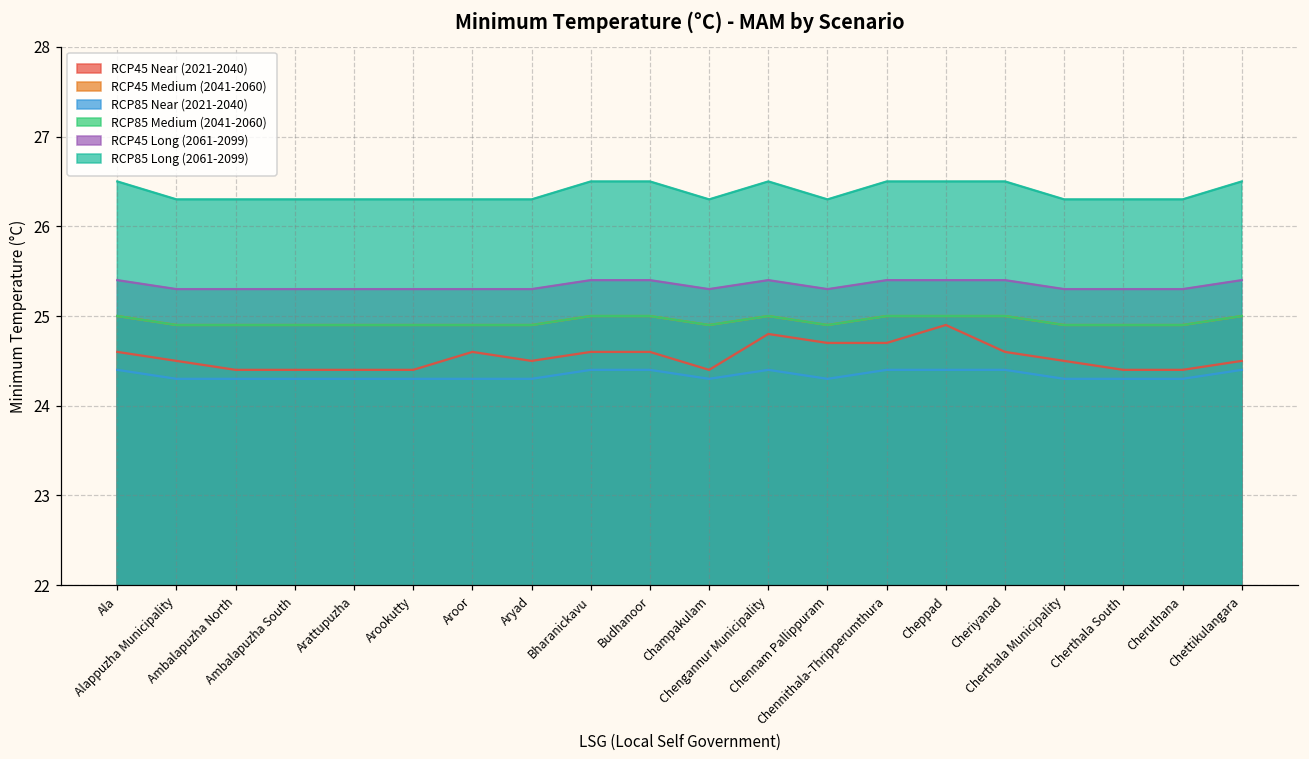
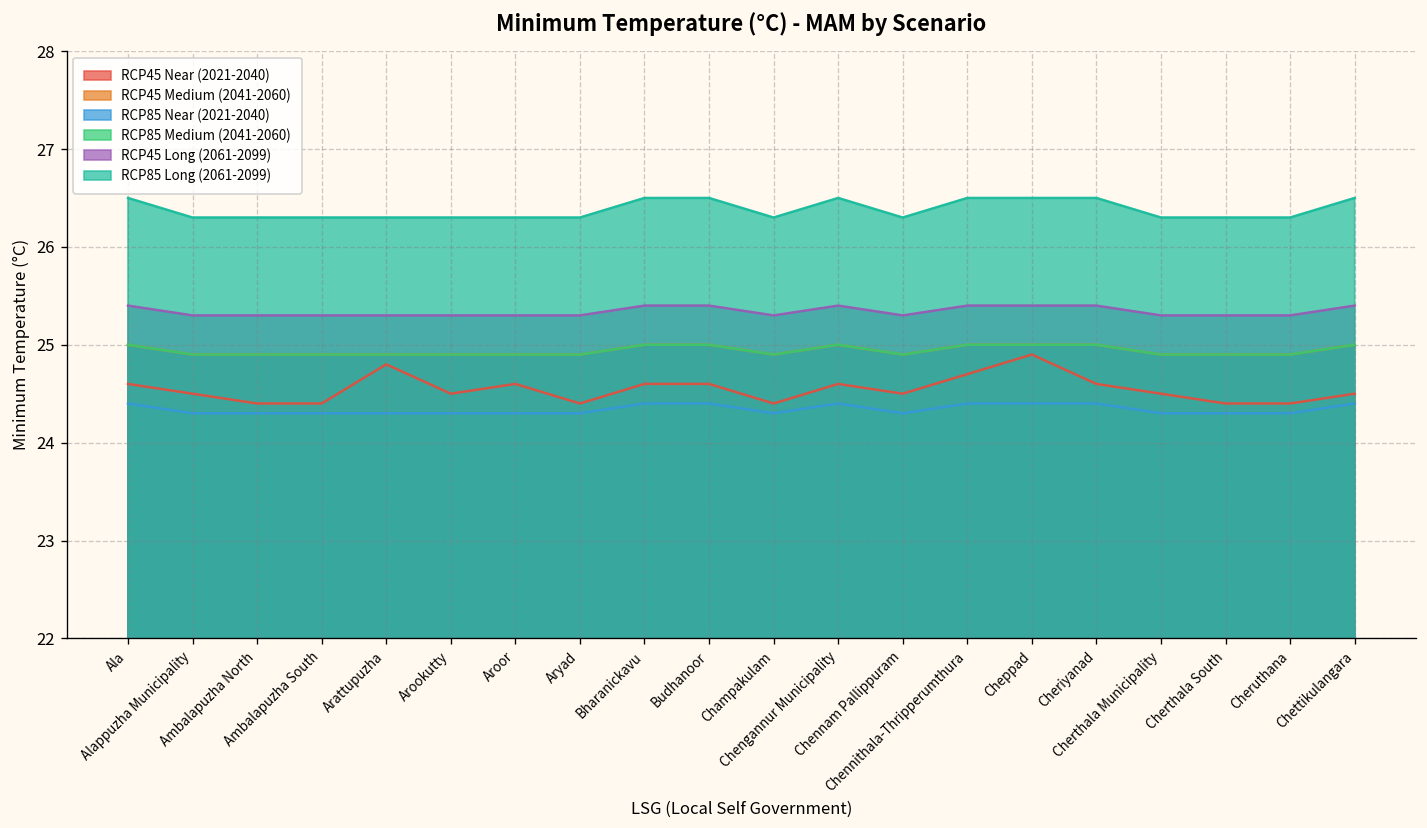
RCP45 Near (2021-2040), Arattupuzha: 24.4 -> 24.8
RCP45 Near (2021-2040), Arookutty: 24.4 -> 24.5
RCP45 Near (2021-2040), Aryad: 24.5 -> 24.4
RCP45 Near (2021-2040), Chengannur Municipality: 24.8 -> 24.6
RCP45 Near (2021-2040), Chennam Pallippuram: 24.7 -> 24.5
